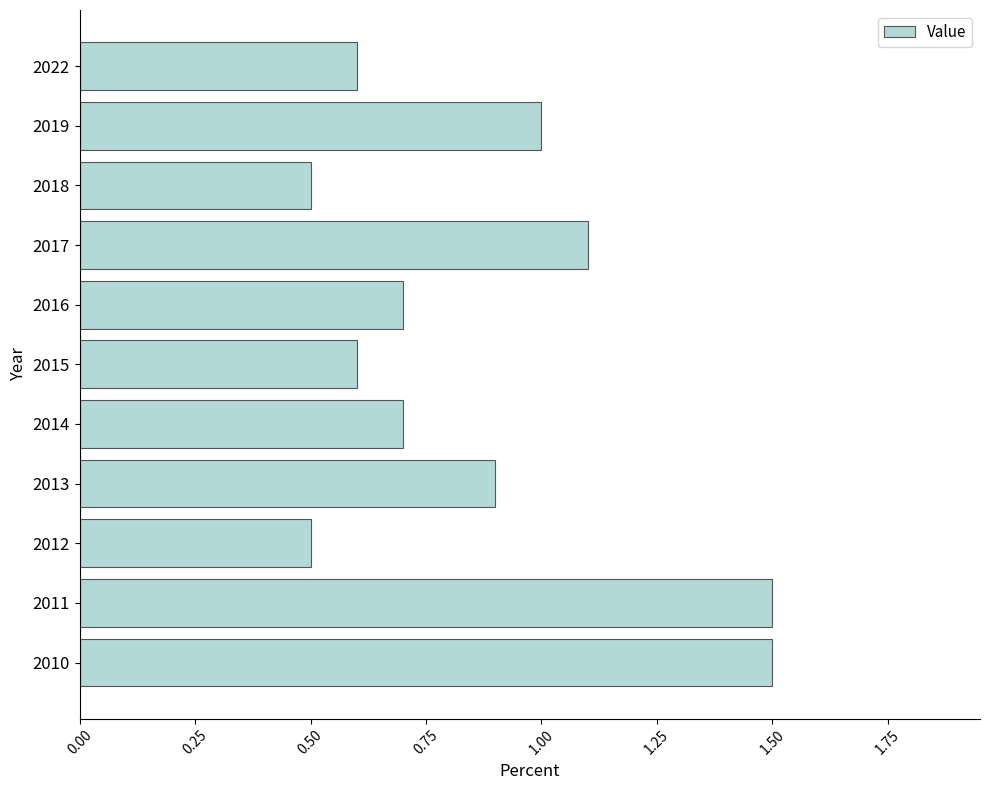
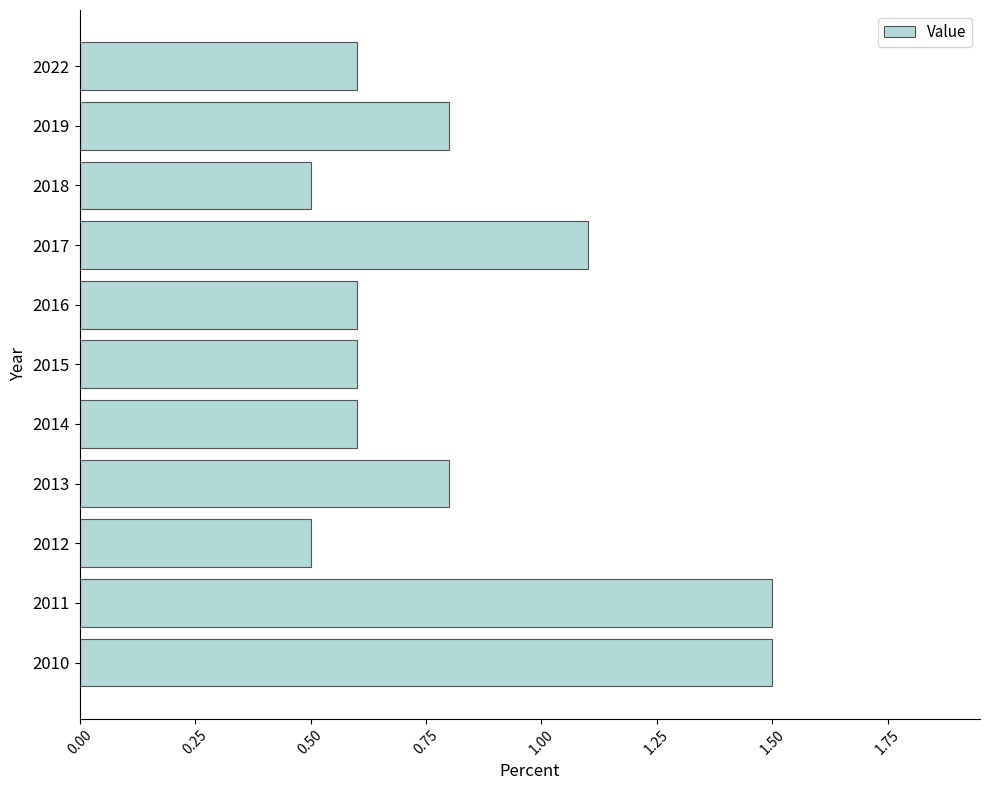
2019: 1.0 -> 0.8
2016: 0.7 -> 0.6
2014: 0.7 -> 0.6
2013: 0.9 -> 0.8
